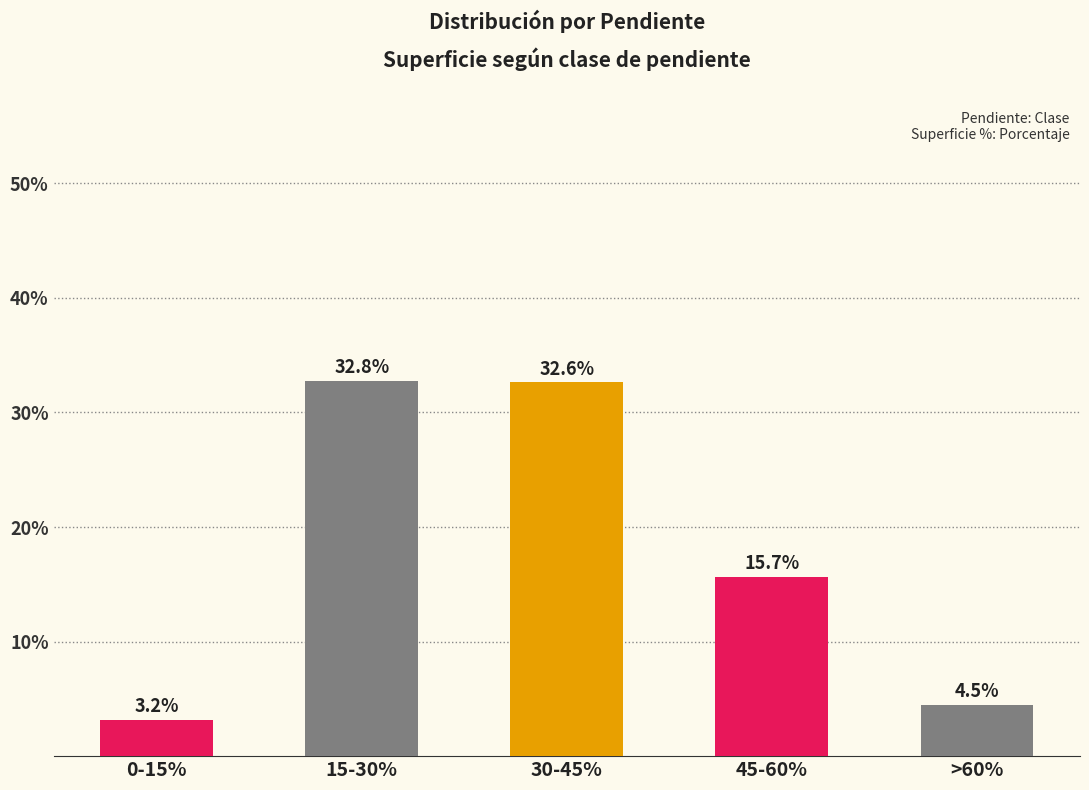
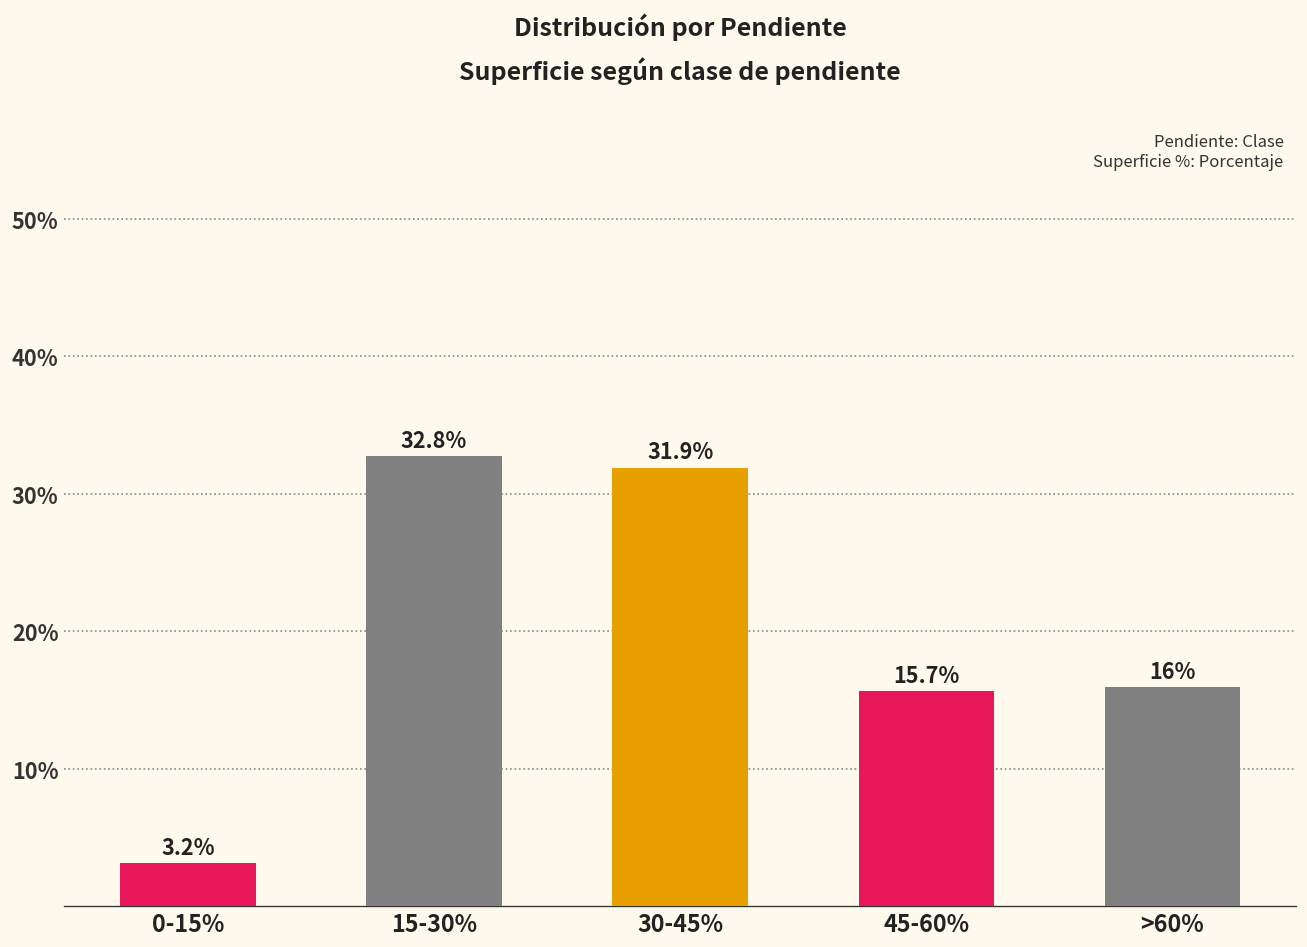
30-45%: 32.6% -> 31.9%
>60%: 4.5% -> 16%
